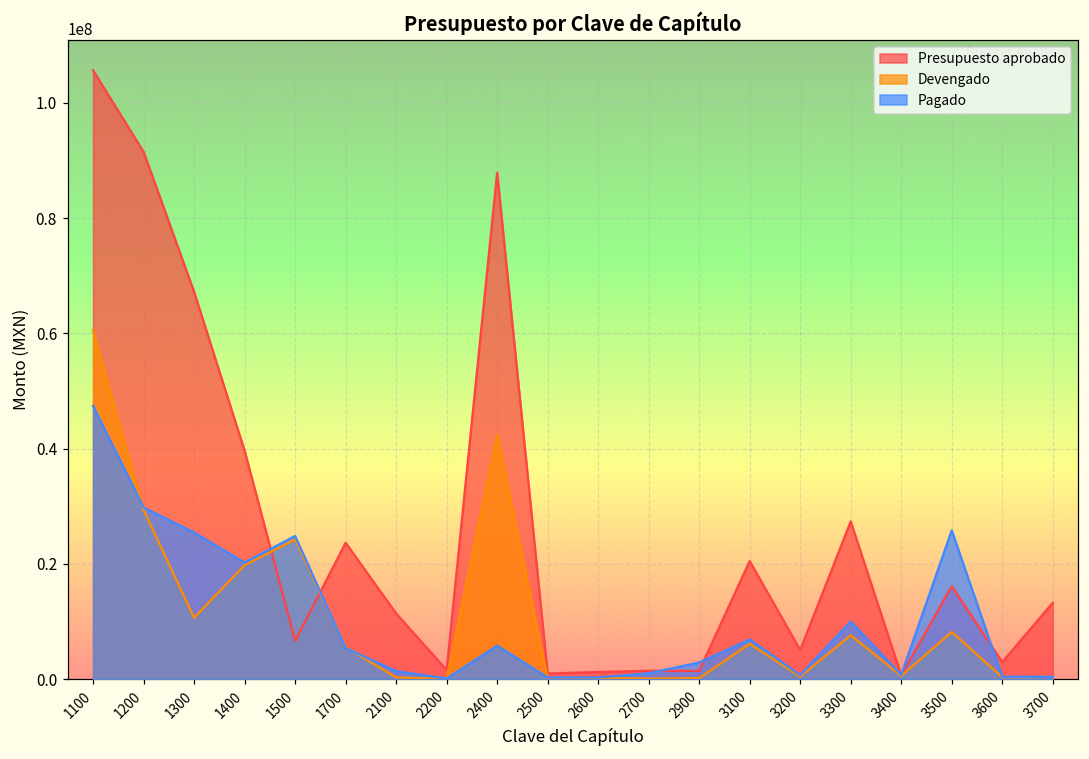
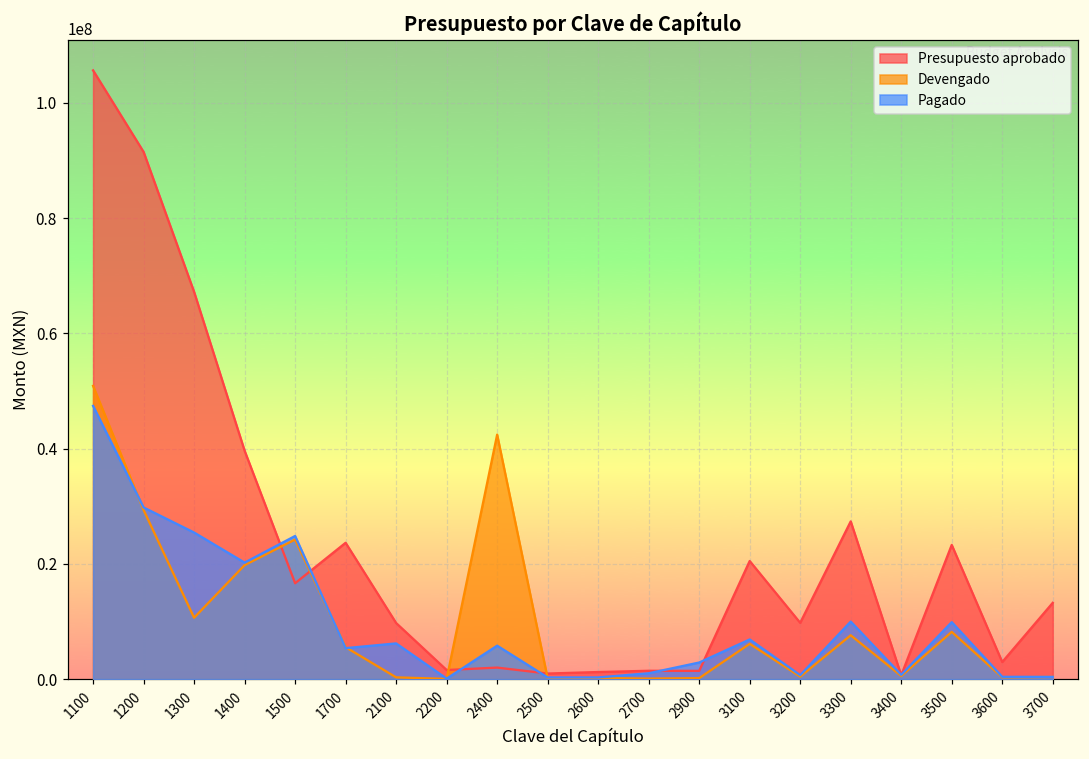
Devengado, 1100: 61000000 -> 51000000
Presupuesto aprobado, 1500: 7000000 -> 17000000
Presupuesto aprobado, 2100: 11000000 -> 10000000
Pagado, 2100: 1000000 -> 6000000
Presupuesto aprobado, 2400: 88000000 -> 2000000
Presupuesto aprobado, 3200: 5000000 -> 10000000
Presupuesto aprobado, 3500: 16000000 -> 23000000
Pagado, 3500: 26000000 -> 10000000
